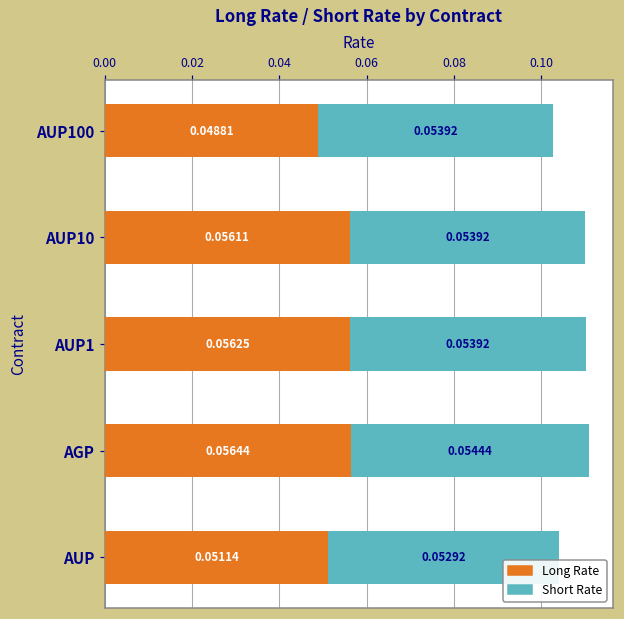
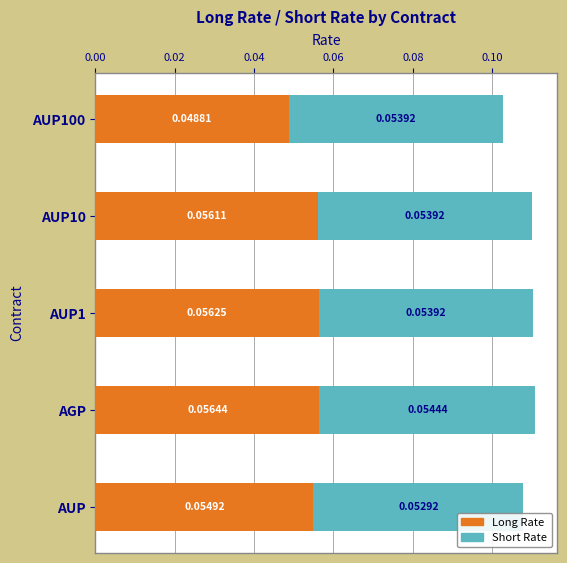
Long Rate, AUP: 0.05114 -> 0.05492
